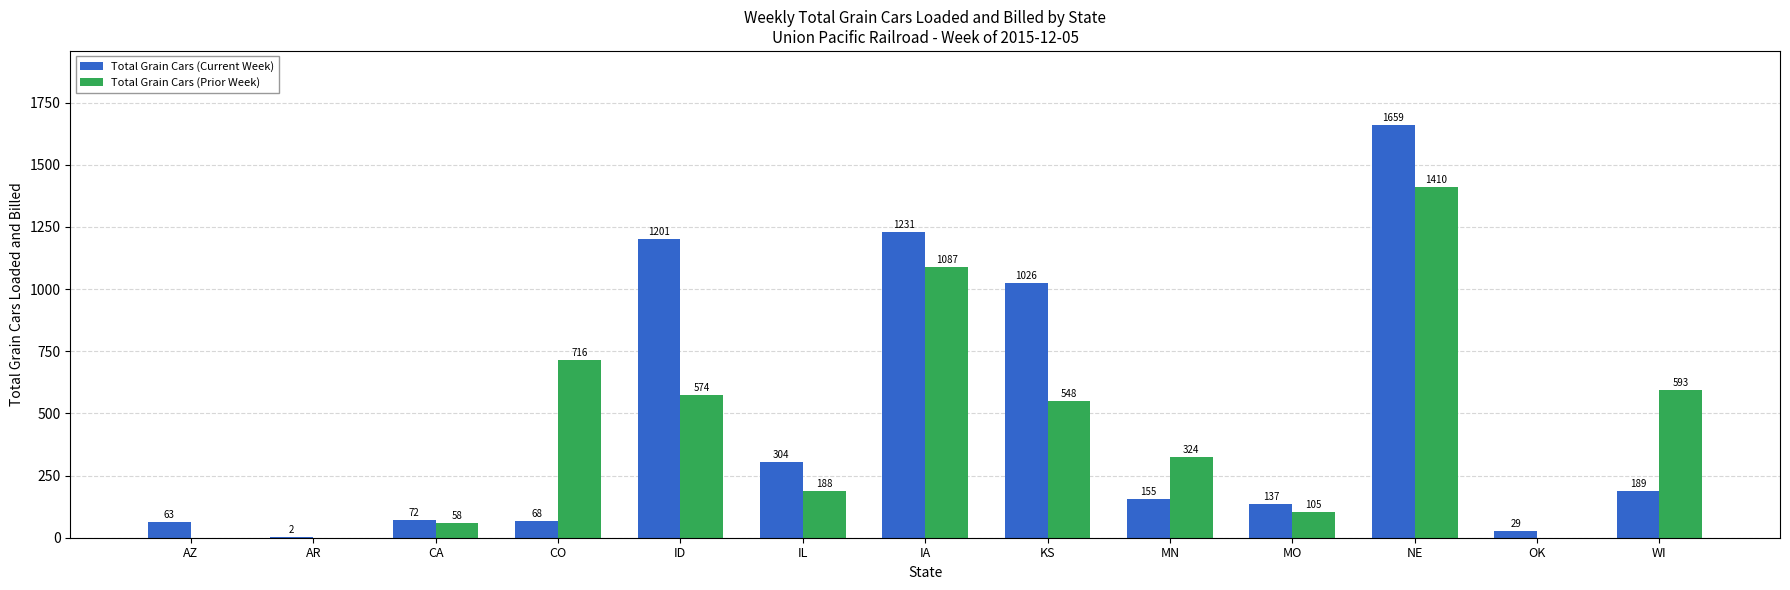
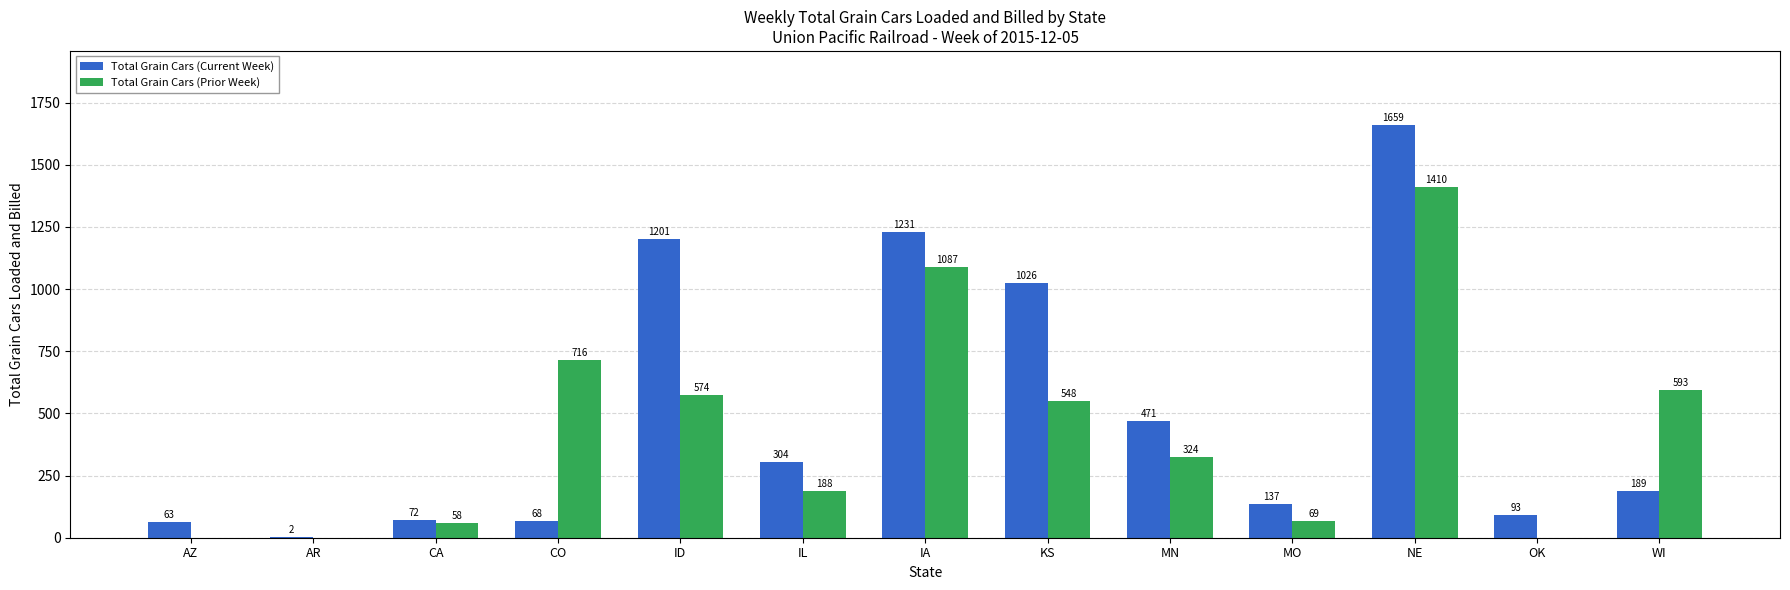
Total Grain Cars (Current Week), MN: 155 -> 471
Total Grain Cars (Prior Week), MO: 105 -> 69
Total Grain Cars (Current Week), OK: 29 -> 93
